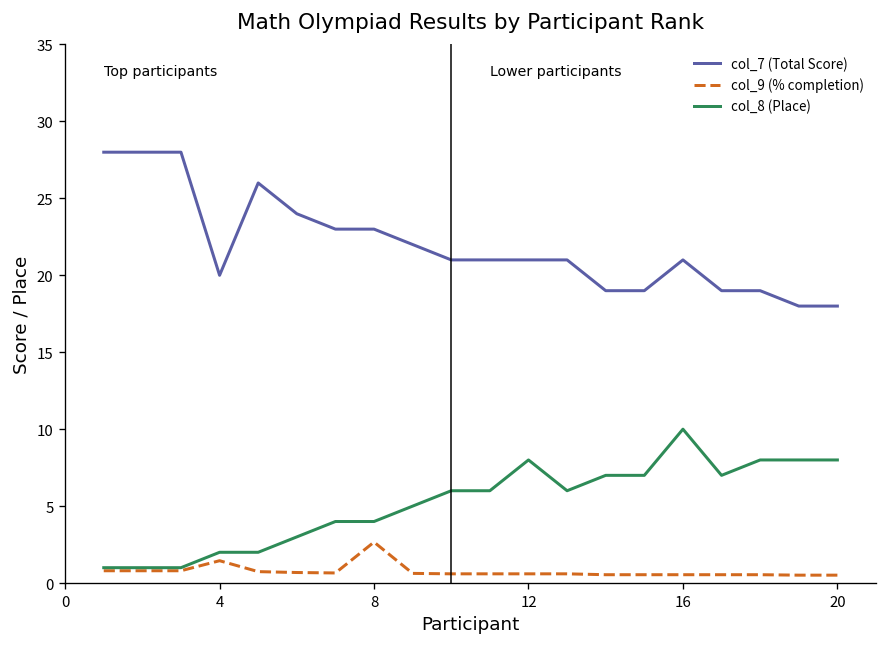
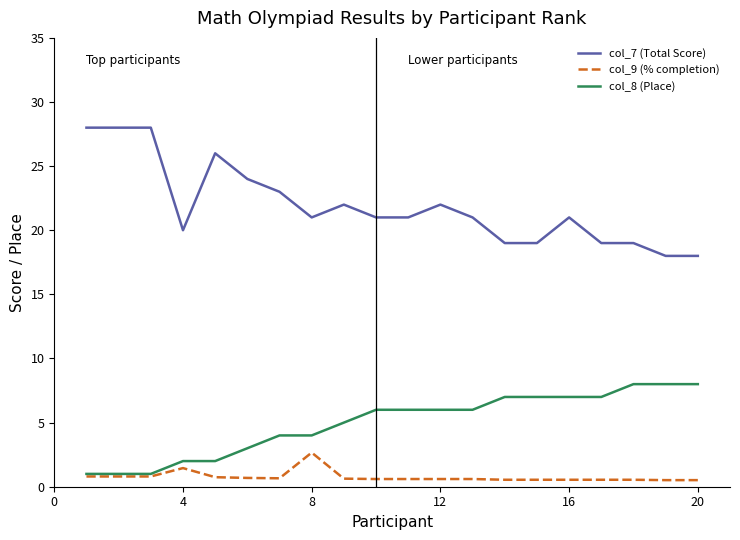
col_7 (Total Score), 8: 23 -> 21
col_7 (Total Score), 12: 21 -> 22
col_8 (Place), 12: 8 -> 6
col_8 (Place), 16: 10 -> 7
